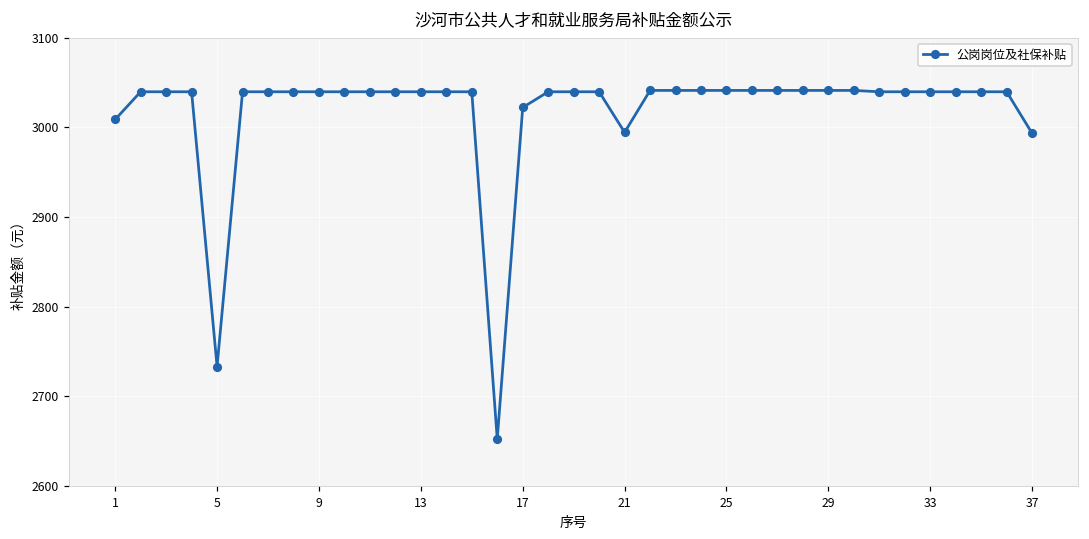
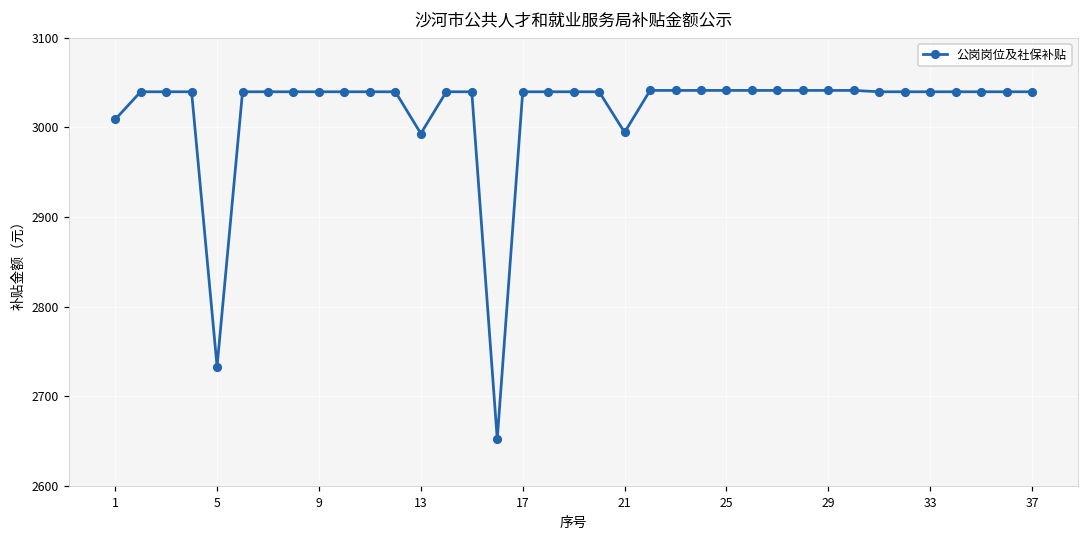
13: 3040 -> 2990
17: 3020 -> 3040
37: 2990 -> 3040
